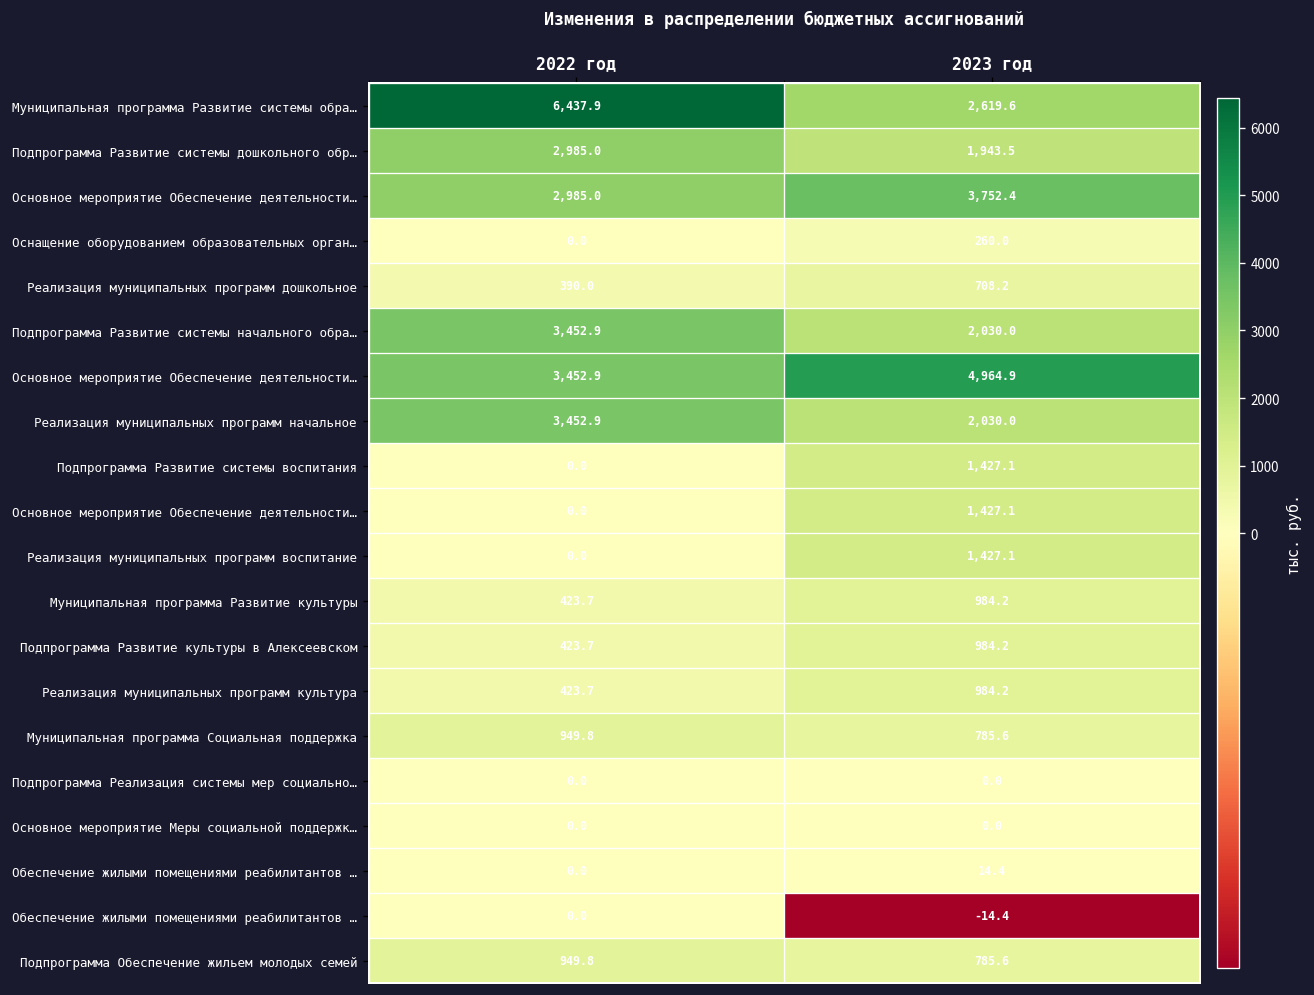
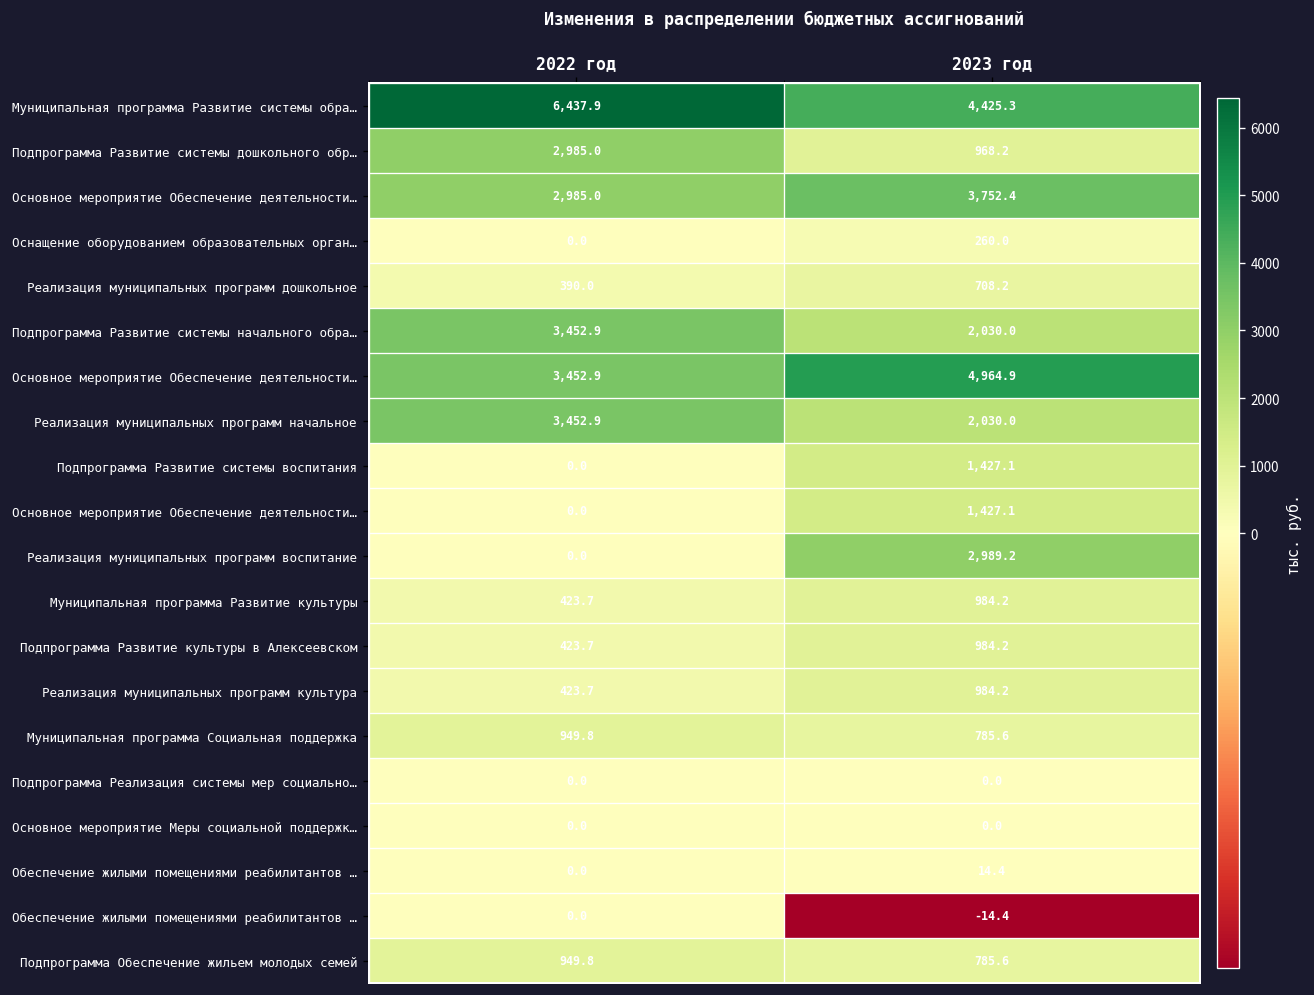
Муниципальная программа Развитие системы обра…, 2023 год: 2,619.6 -> 4,425.3
Подпрограмма Развитие системы дошкольного обр…, 2023 год: 1,943.5 -> 968.2
Реализация муниципальных программ воспитание, 2023 год: 1,427.1 -> 2,989.2
